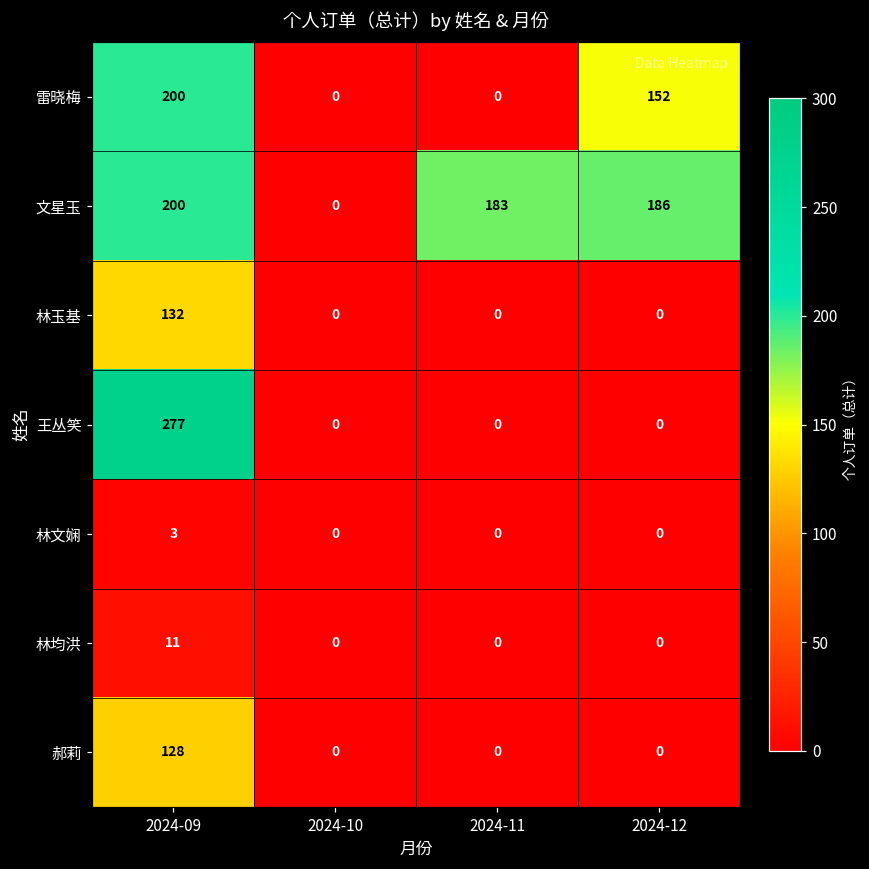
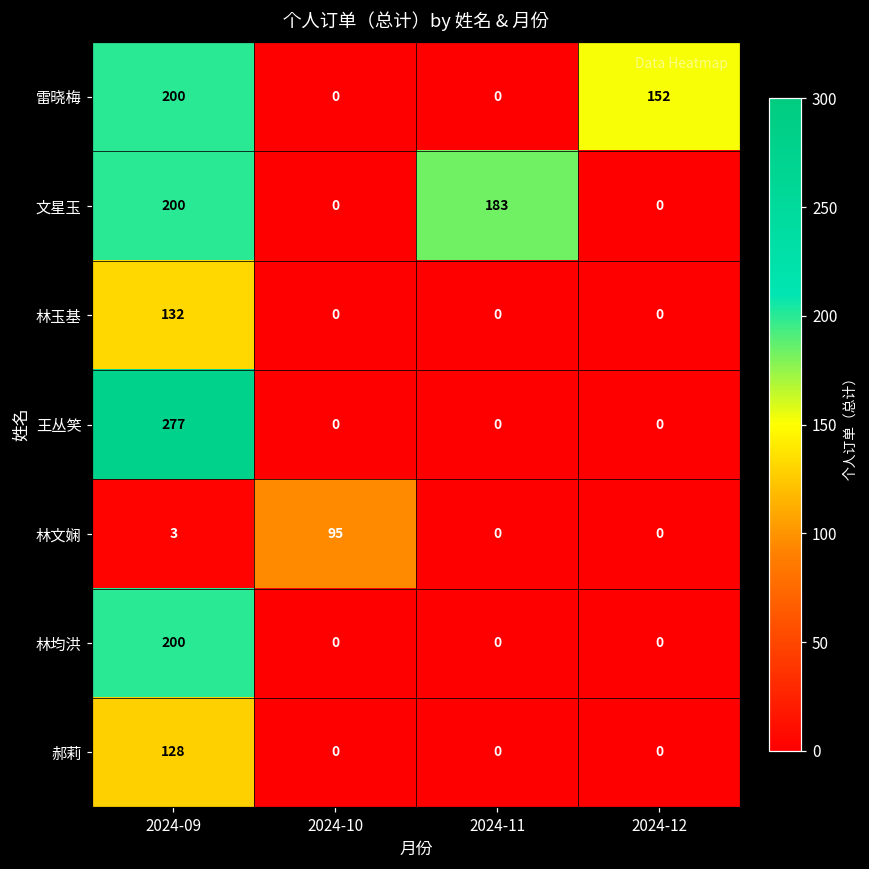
文星玉, 2024-12: 186 -> 0
林文娴, 2024-10: 0 -> 95
林均洪, 2024-09: 11 -> 200
